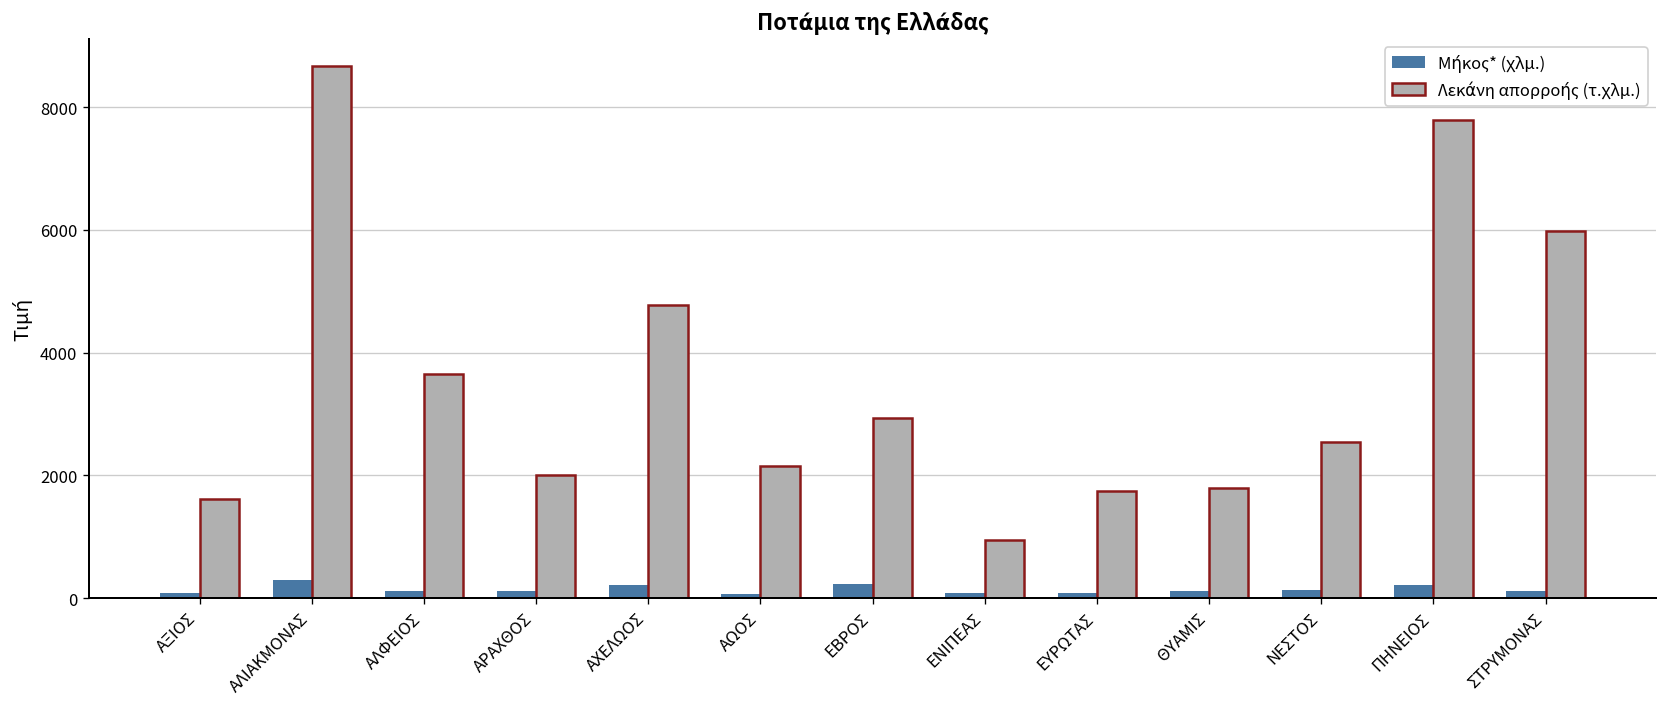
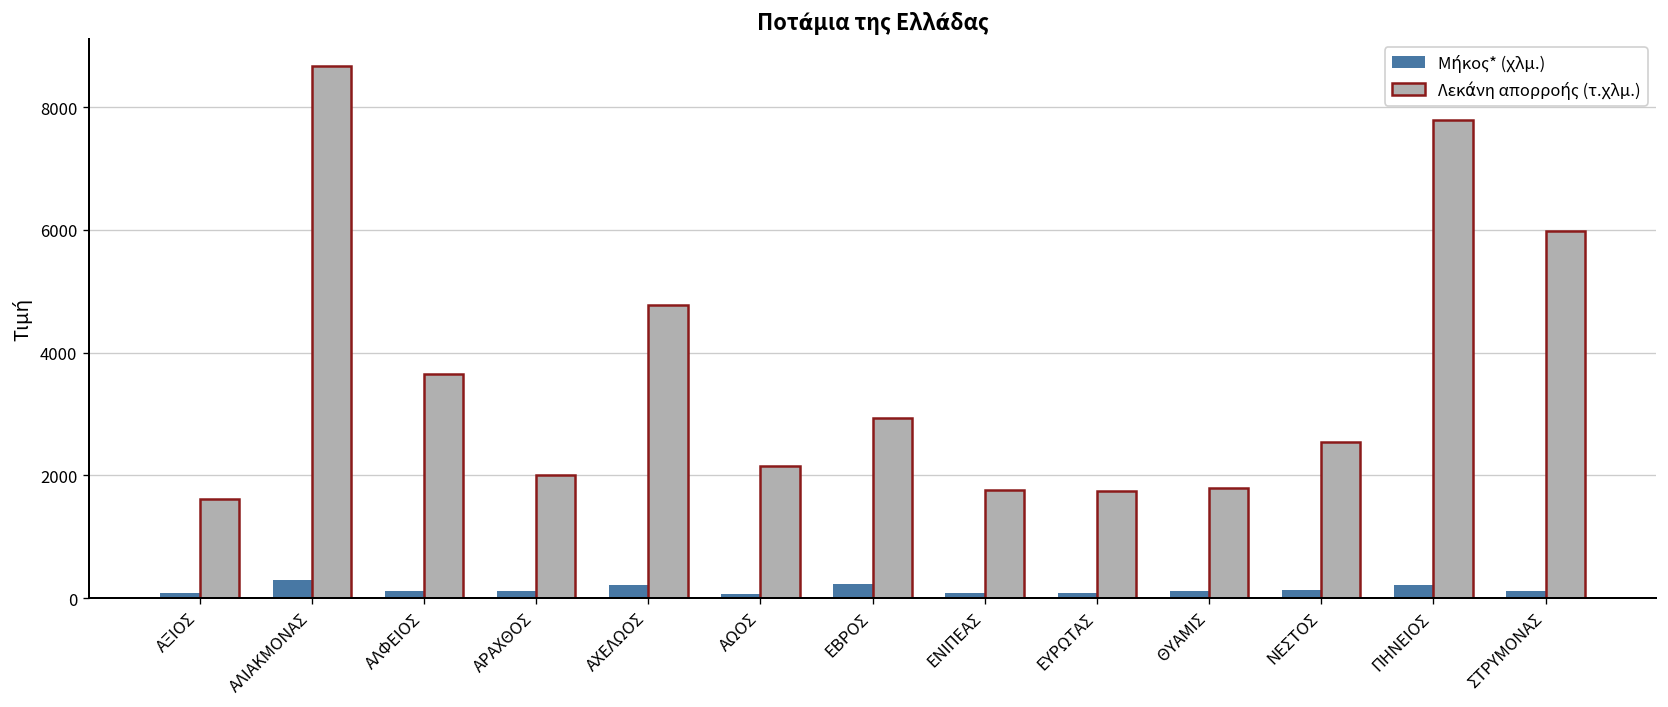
Λεκάνη απορροής (τ.χλμ.), ΕΝΙΠΕΑΣ: 1000 -> 1800
